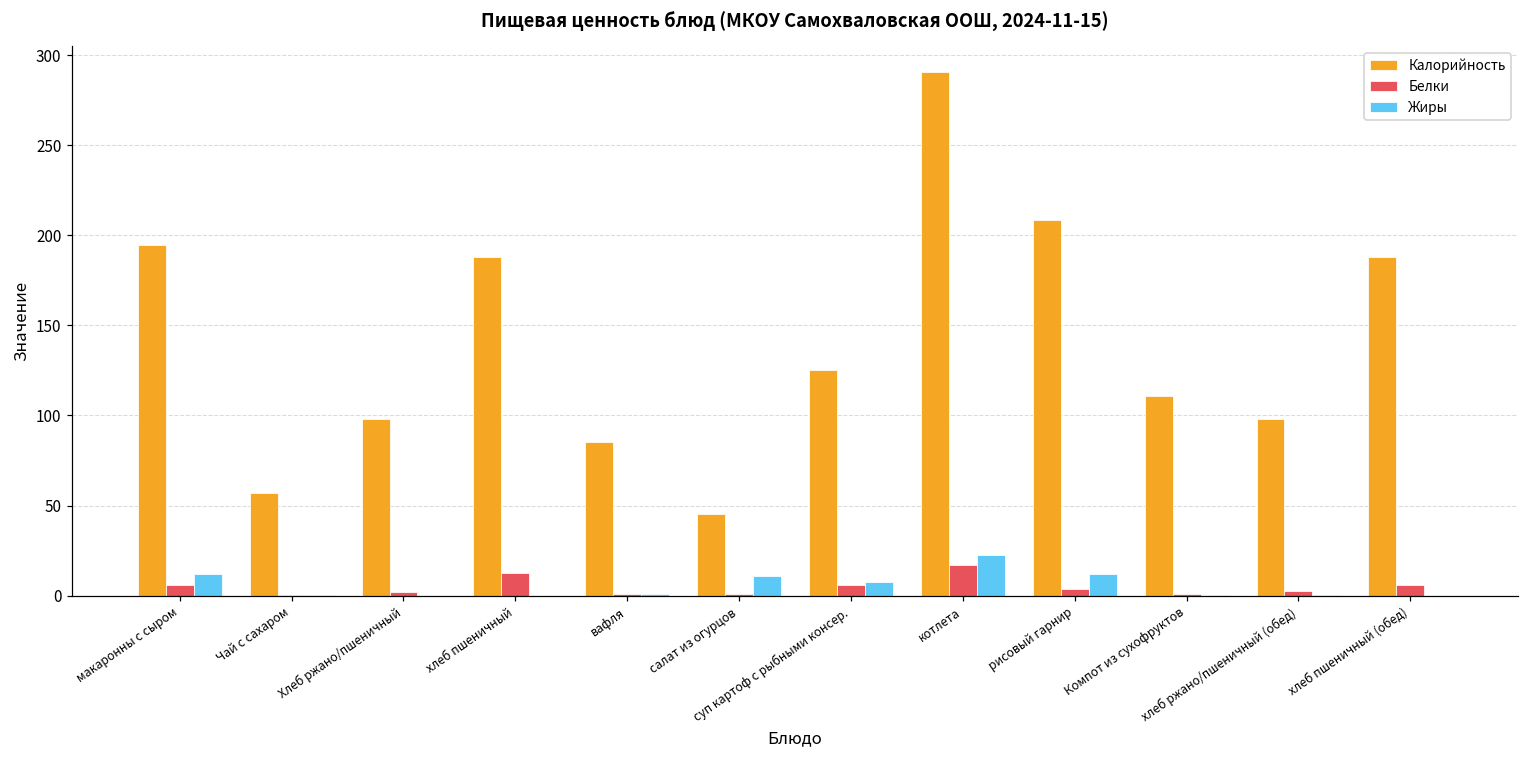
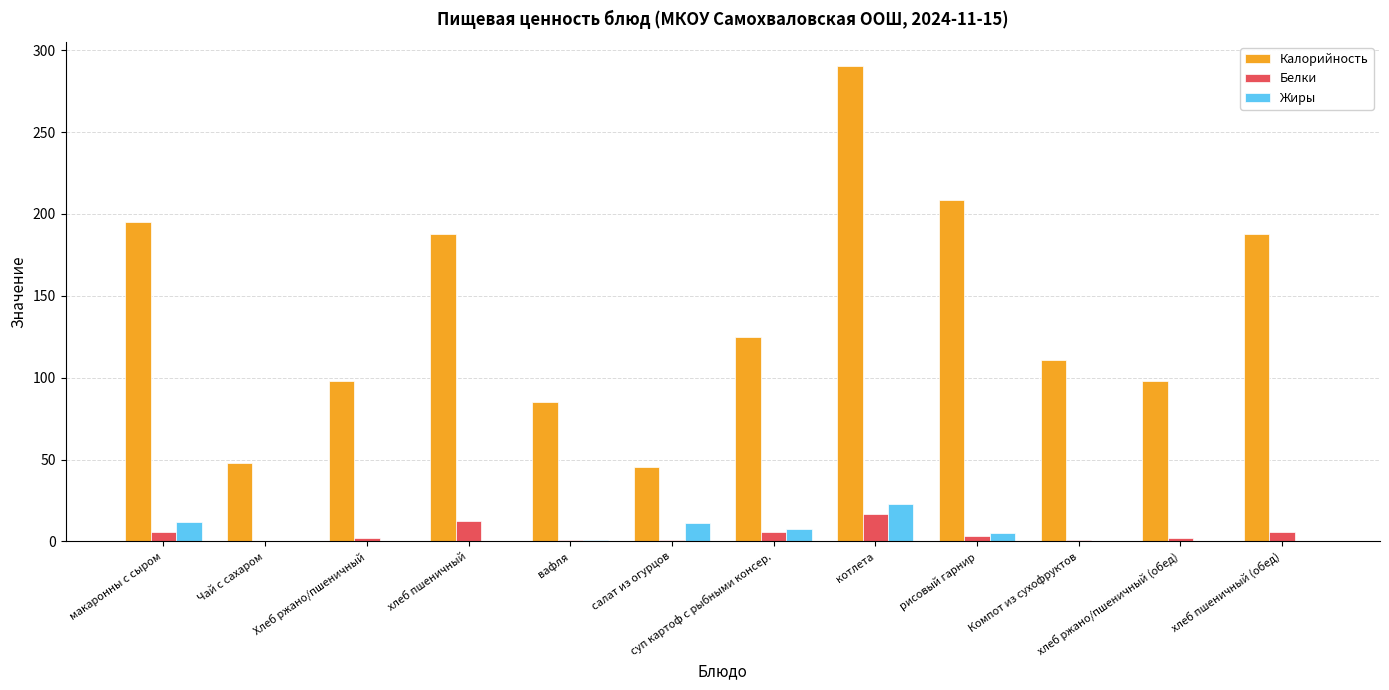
Калорийность, Чай с сахаром: 57 -> 48
Жиры, рисовый гарнир: 12 -> 5
